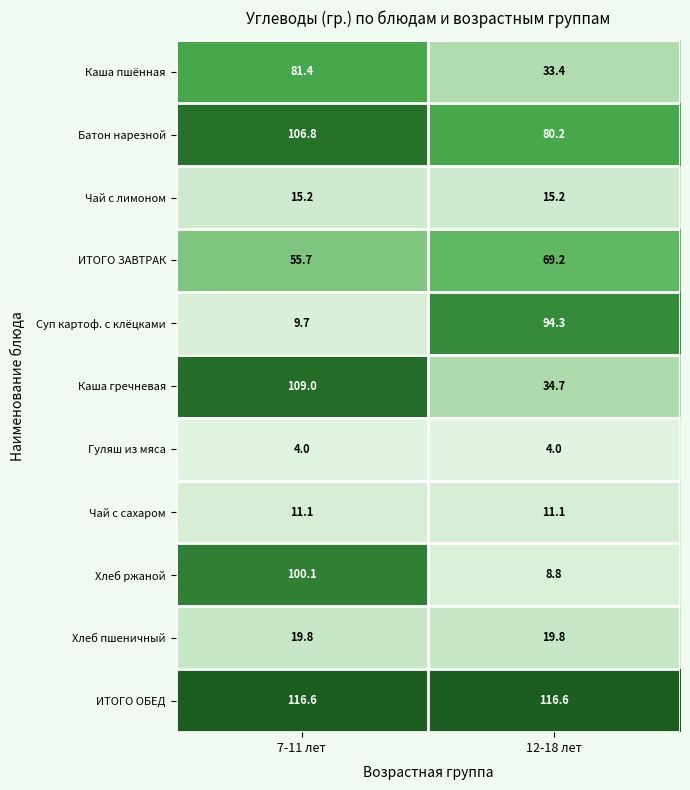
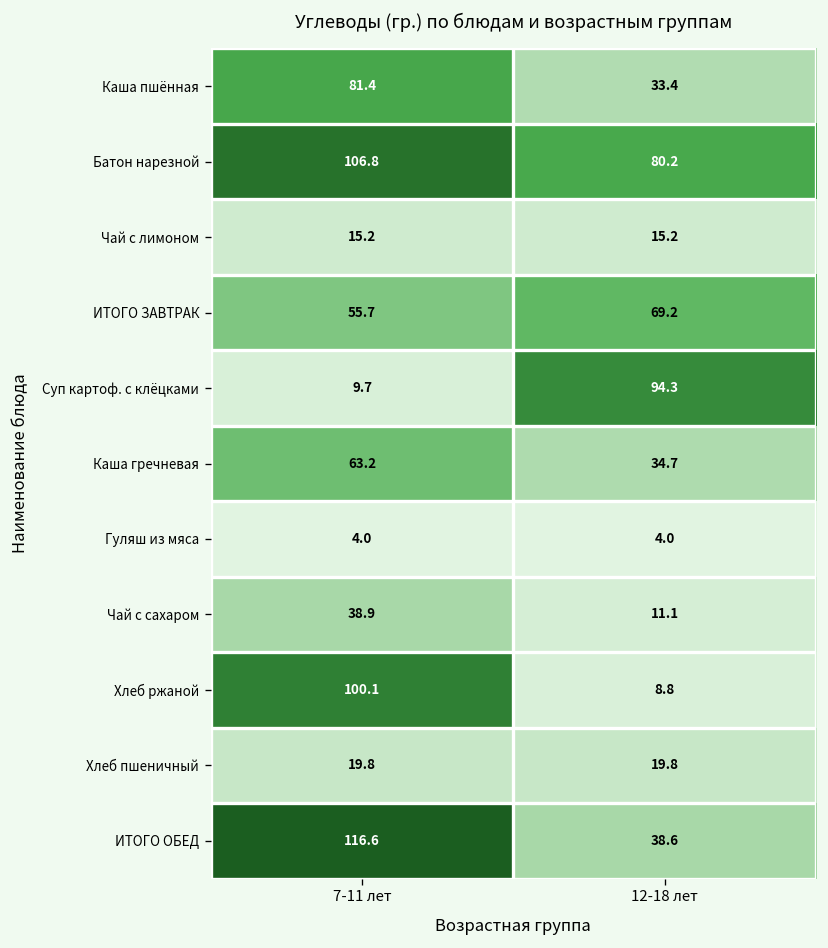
Каша гречневая, 7-11 лет: 109.0 -> 63.2
Чай с сахаром, 7-11 лет: 11.1 -> 38.9
ИТОГО ОБЕД, 12-18 лет: 116.6 -> 38.6
